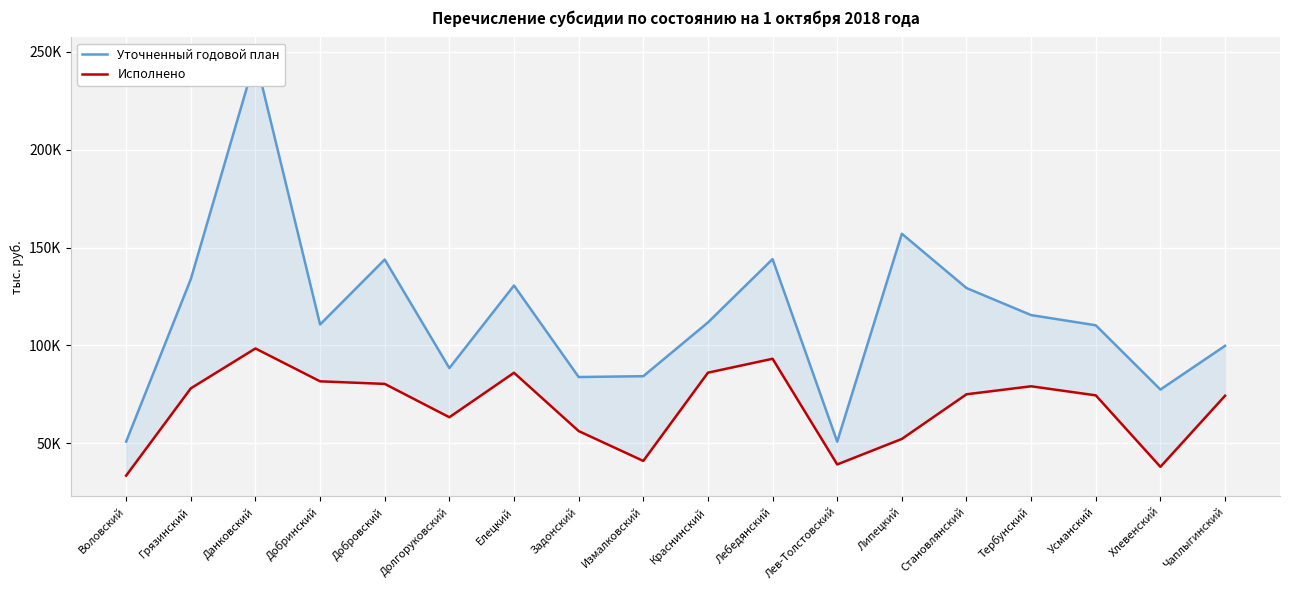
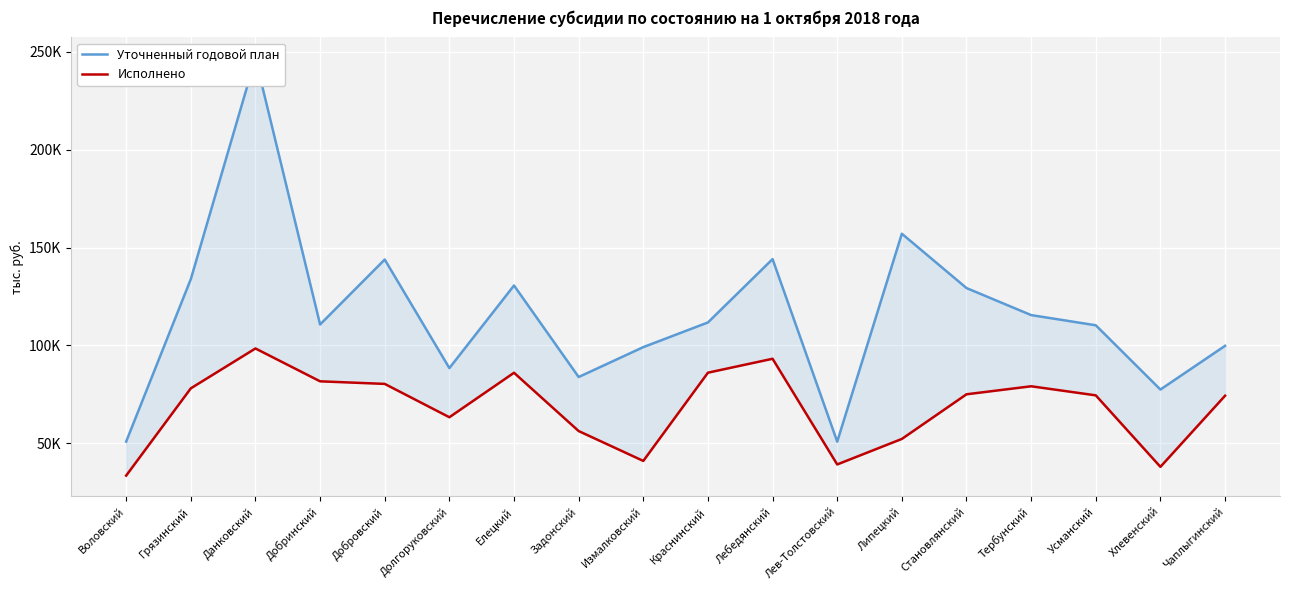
Уточненный годовой план, Измалковский: 84000 -> 99000
